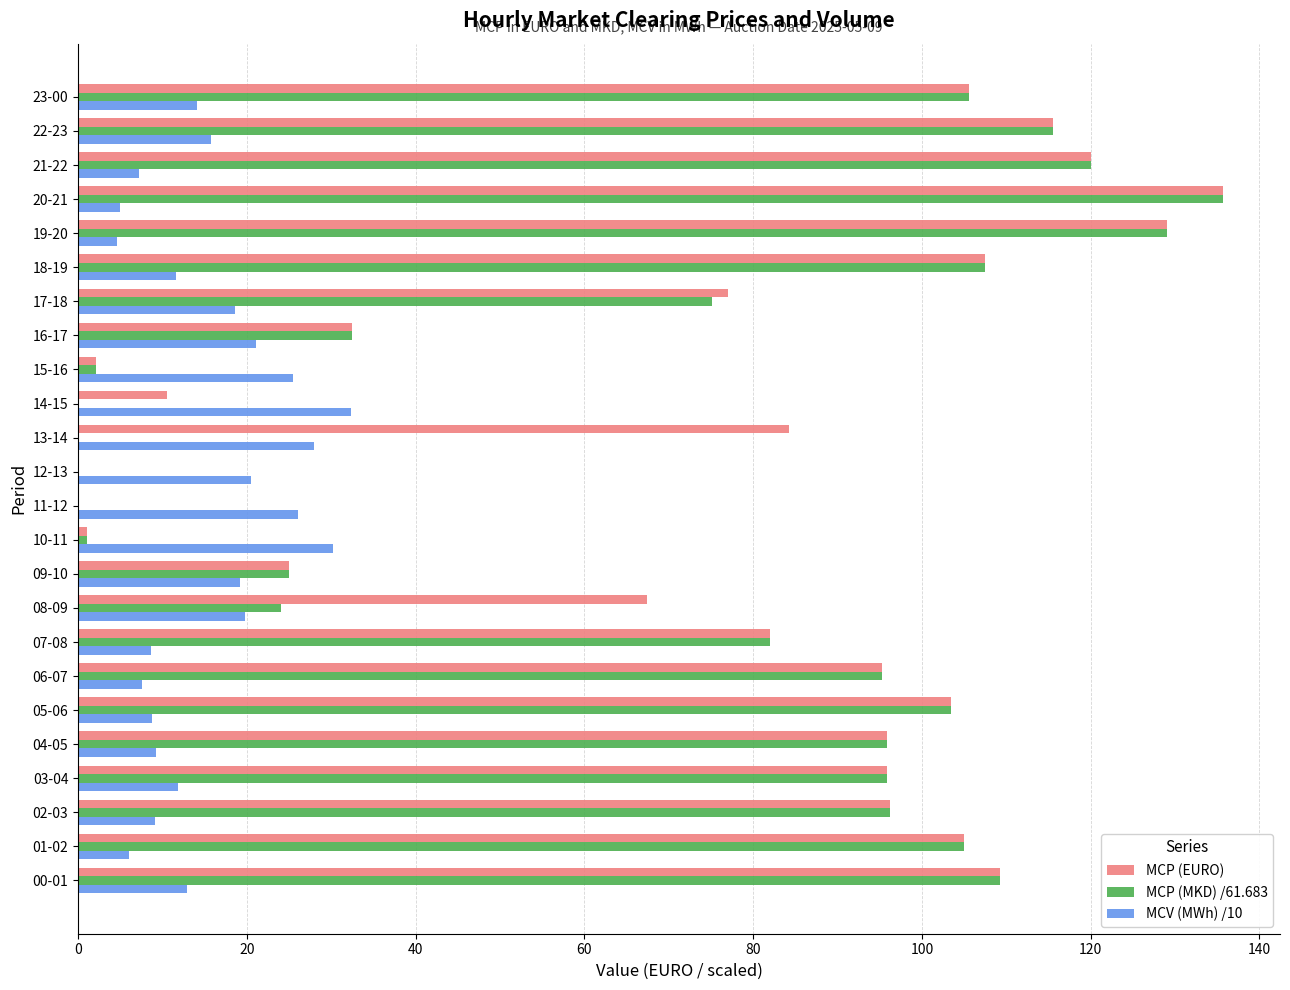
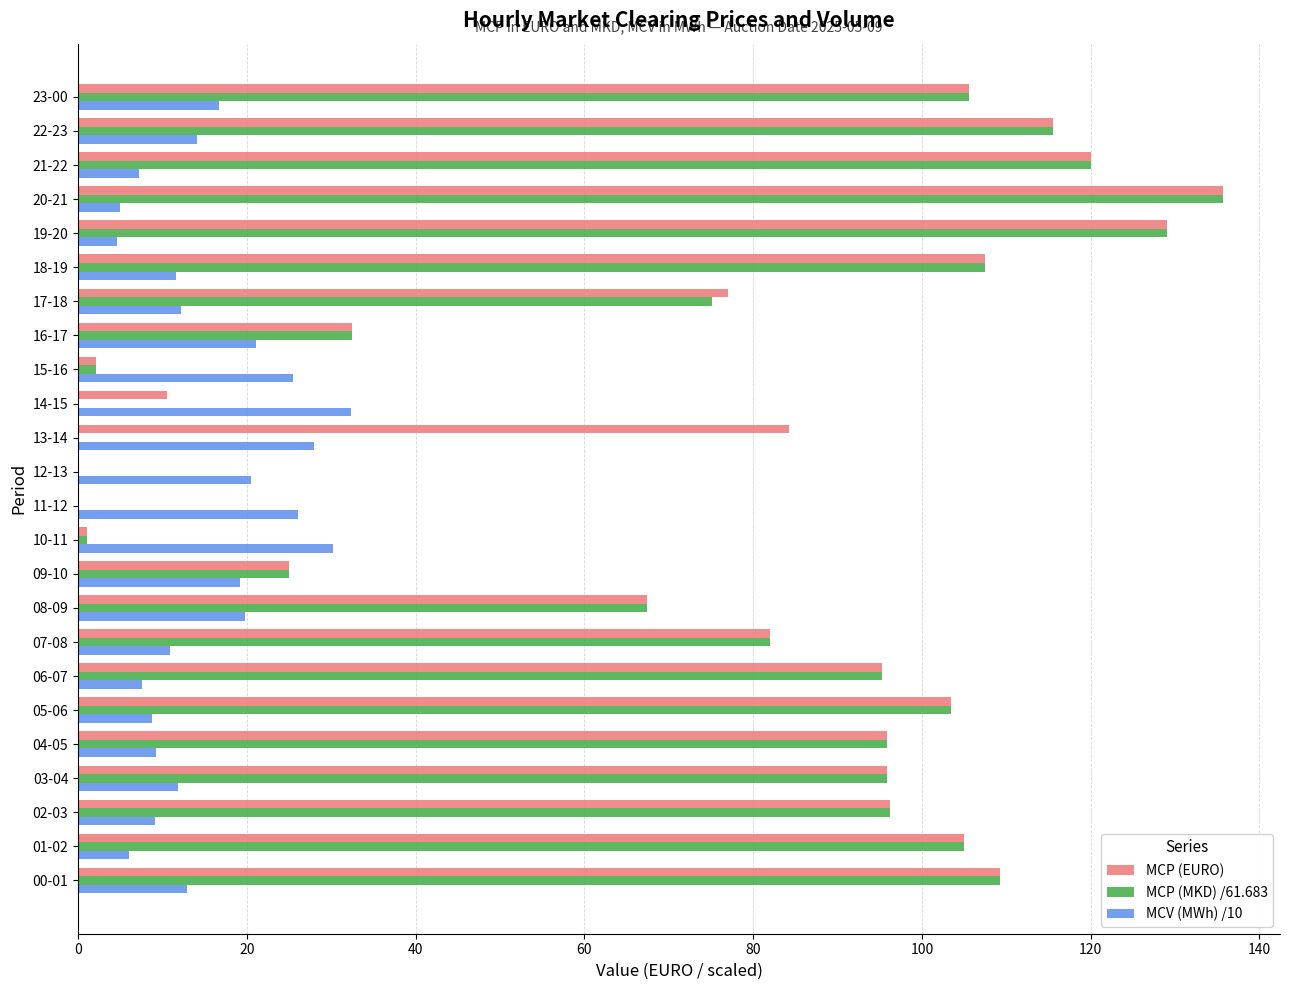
MCV (MWh) /10, 23-00: 14 -> 17
MCV (MWh) /10, 22-23: 16 -> 14
MCV (MWh) /10, 17-18: 19 -> 12
MCP (MKD) /61.683, 08-09: 24 -> 67
MCV (MWh) /10, 07-08: 9 -> 11
